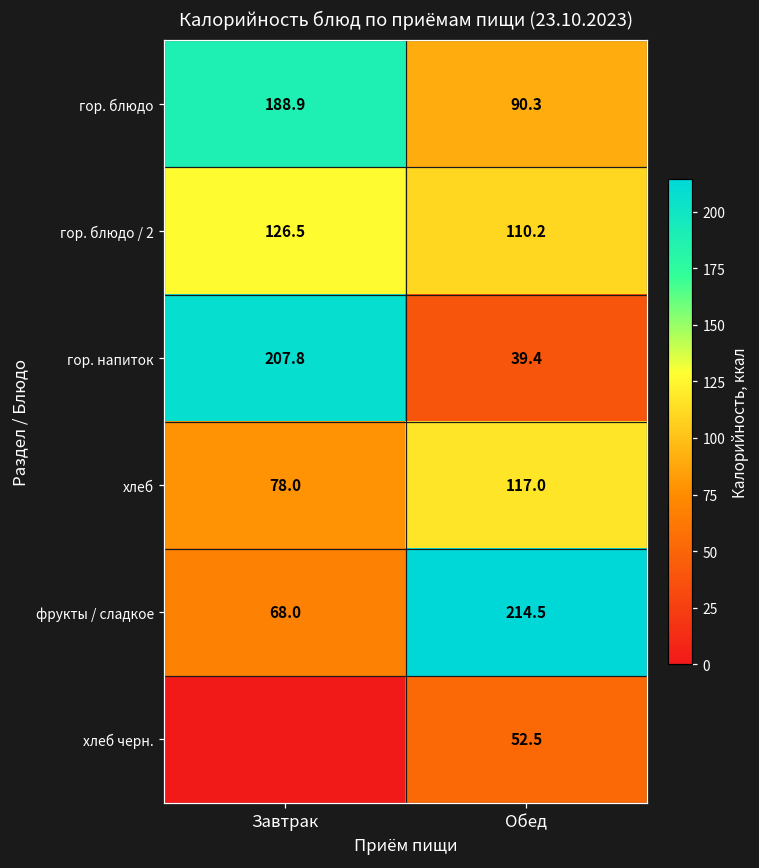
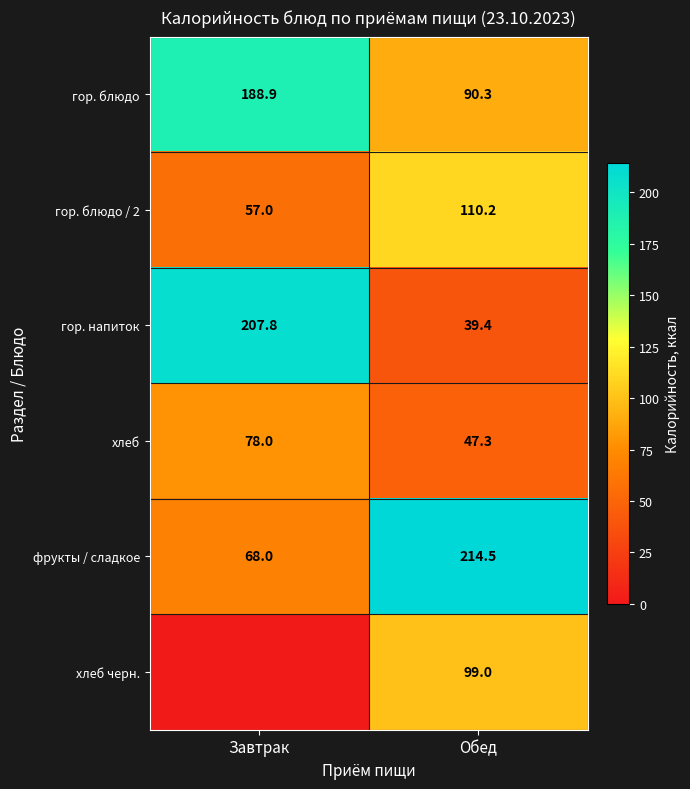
гор. блюдо / 2, Завтрак: 126.5 -> 57.0
хлеб, Обед: 117.0 -> 47.3
хлеб черн., Обед: 52.5 -> 99.0
